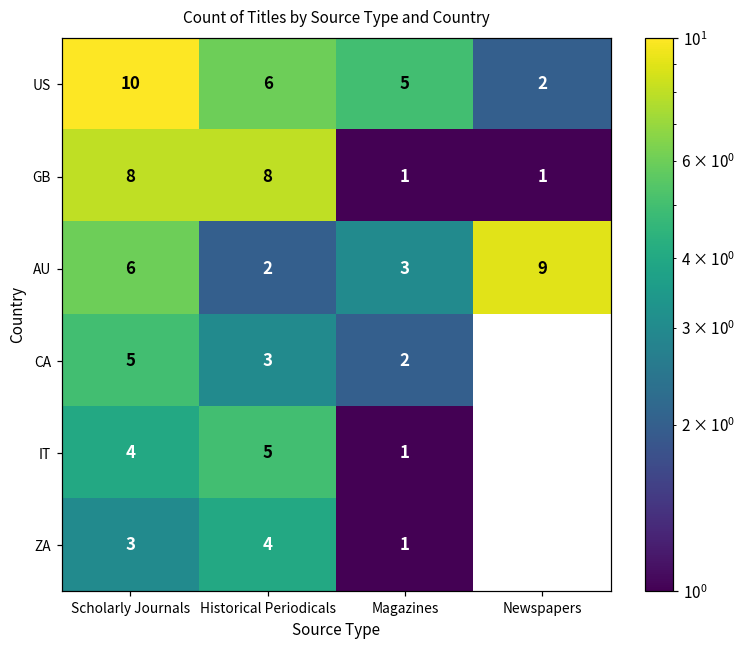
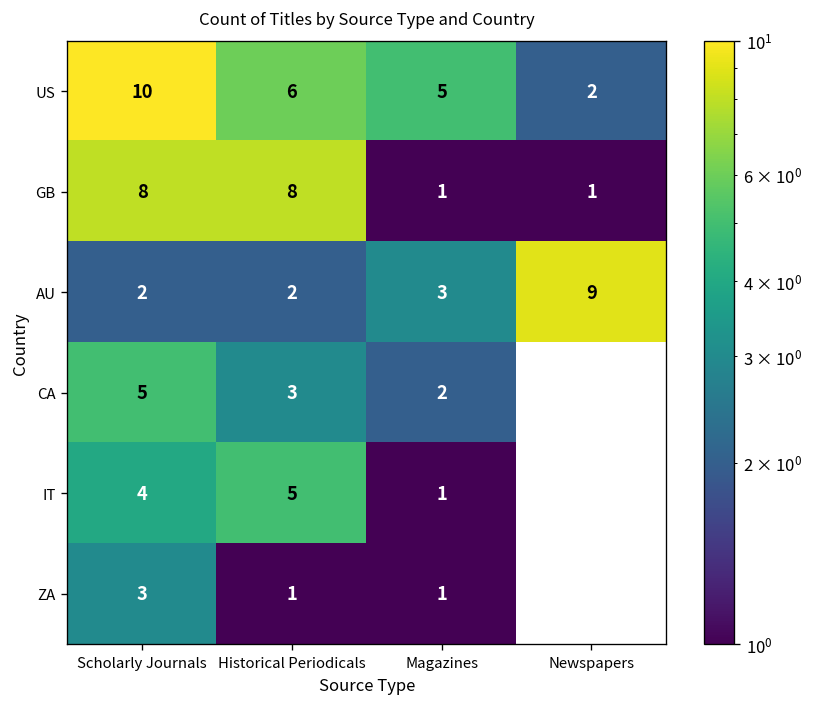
AU, Scholarly Journals: 6 -> 2
ZA, Historical Periodicals: 4 -> 1
